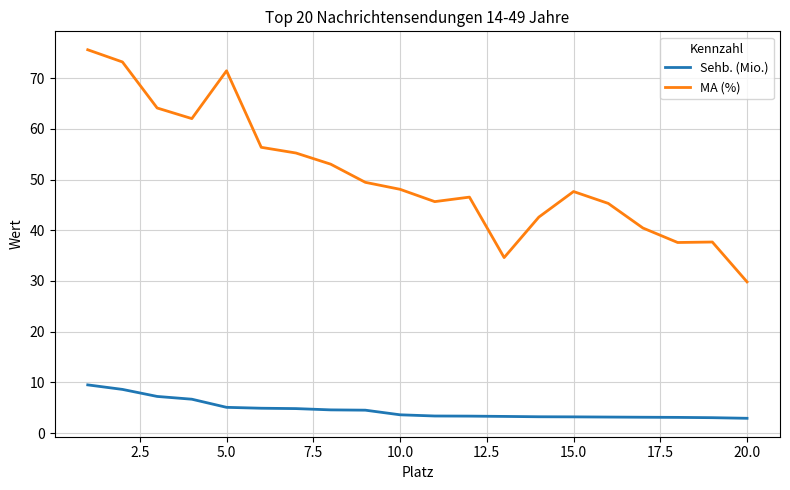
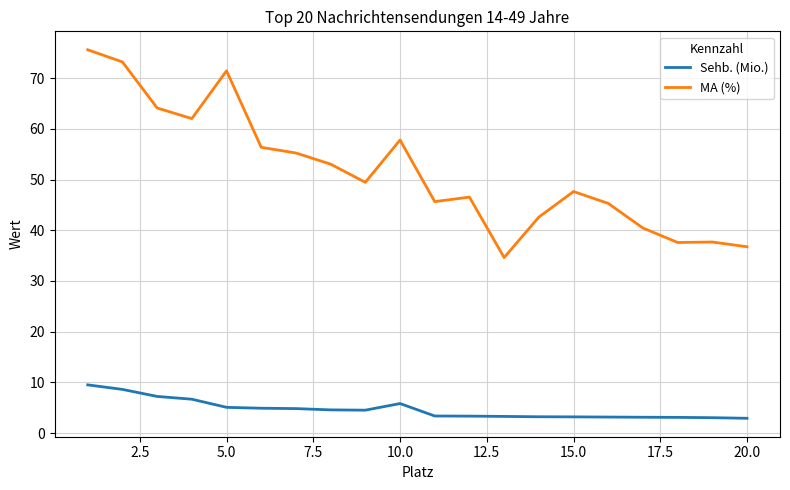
Sehb. (Mio.), 10.0: 4 -> 6
MA (%), 10.0: 48 -> 58
MA (%), 20.0: 30 -> 37
